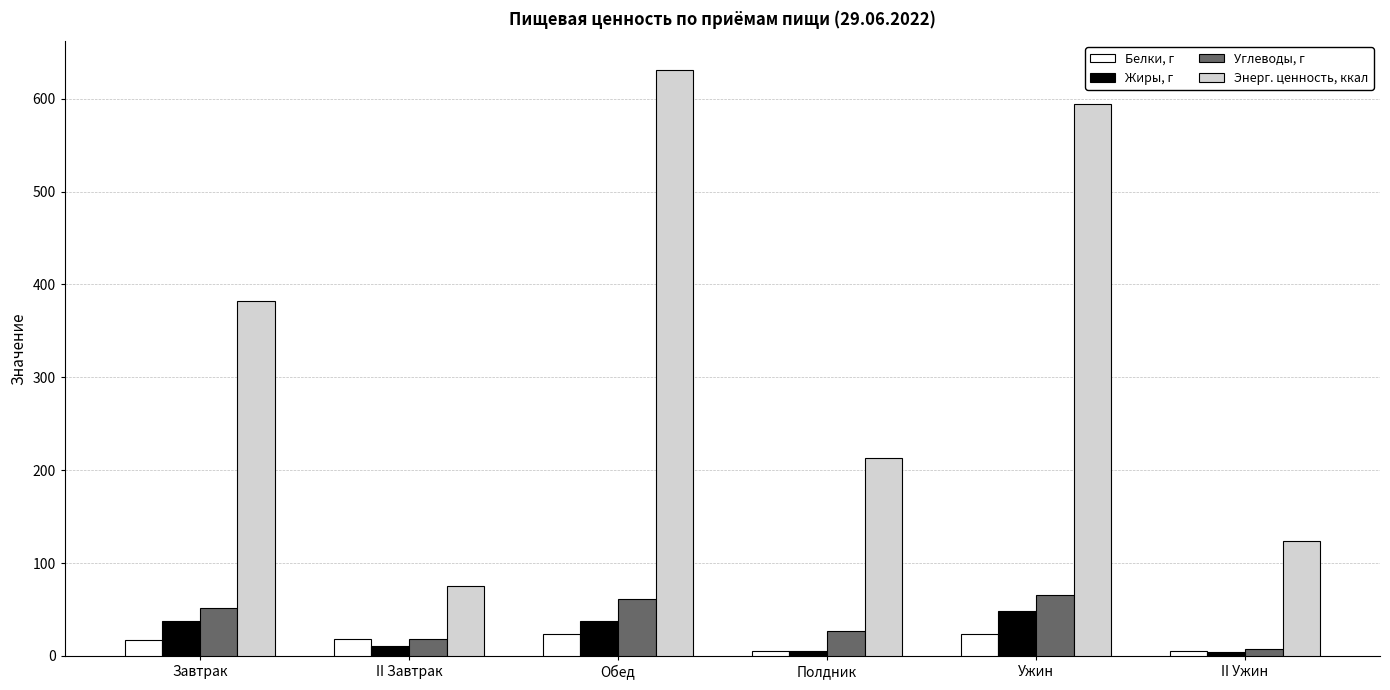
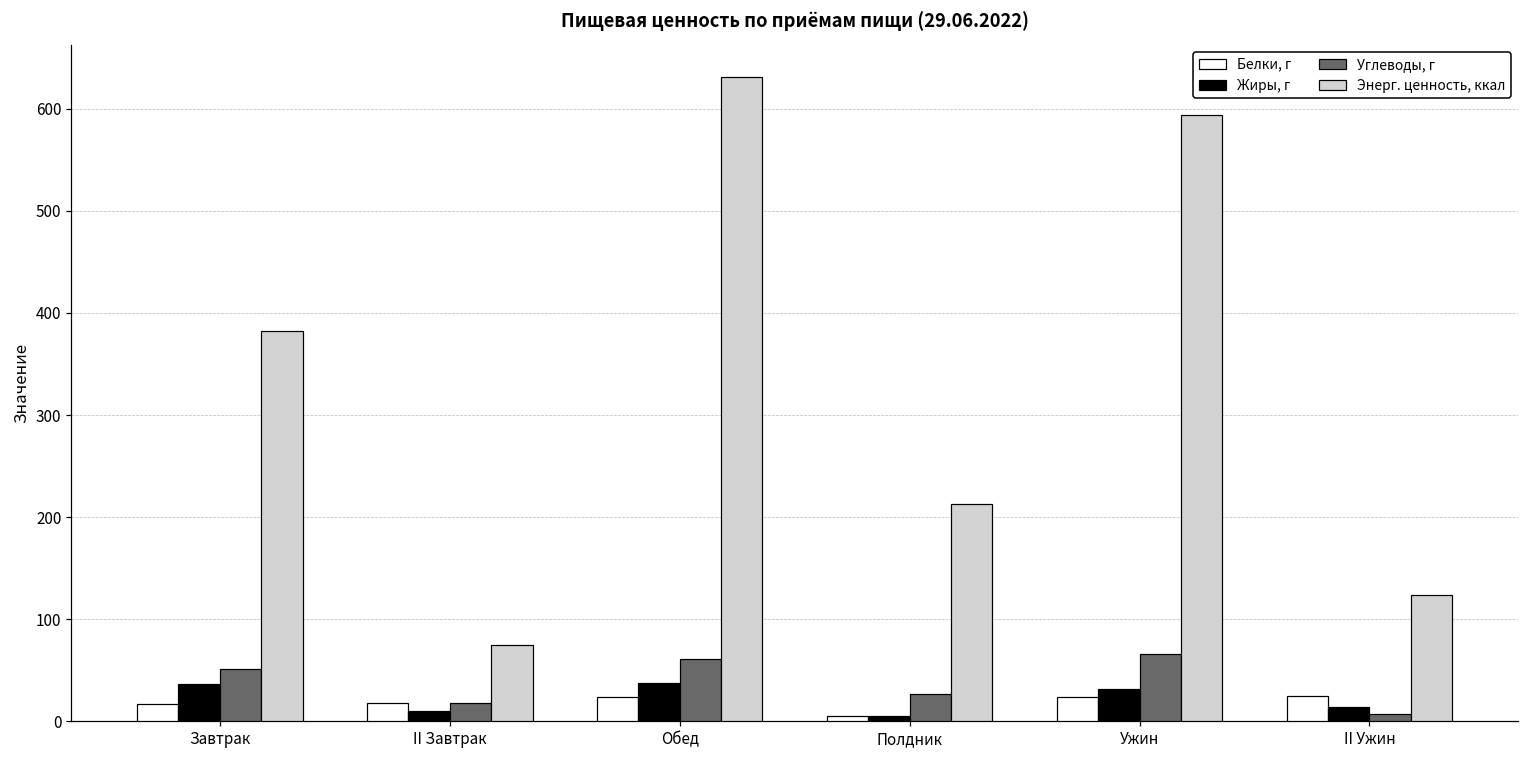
Жиры, г, Ужин: 50 -> 30
Белки, г, II Ужин: 10 -> 30
Жиры, г, II Ужин: 0 -> 10
